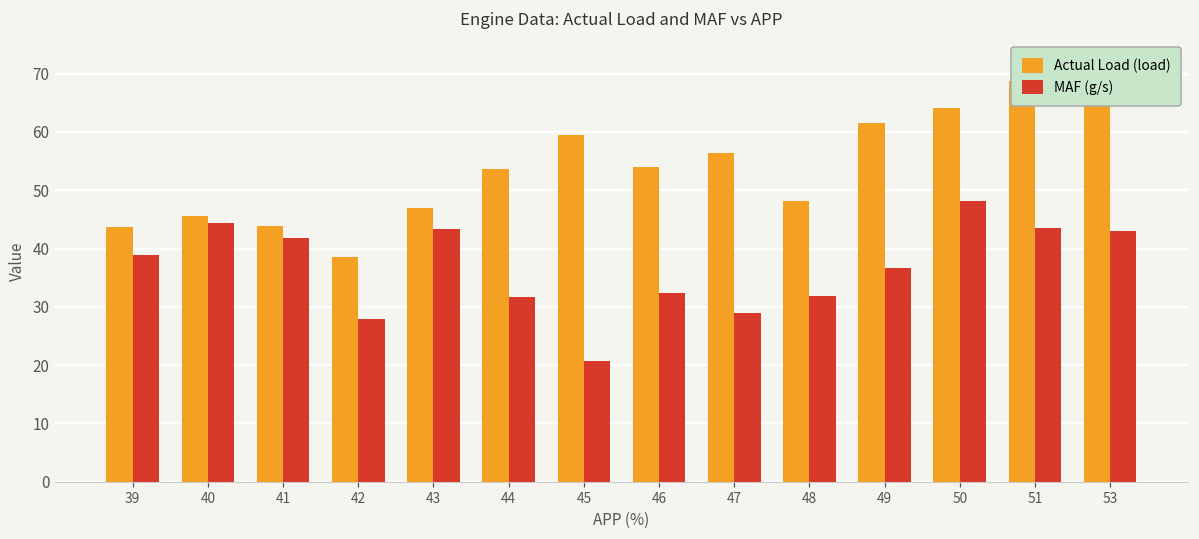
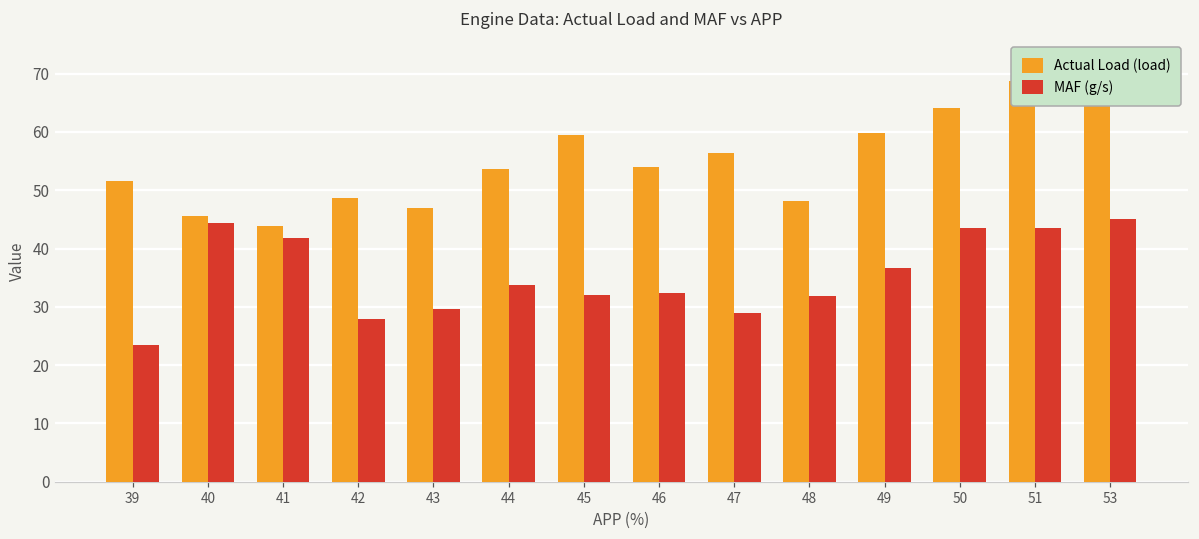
Actual Load (load), 39: 44 -> 52
MAF (g/s), 39: 39 -> 23
Actual Load (load), 42: 38 -> 49
MAF (g/s), 43: 43 -> 30
MAF (g/s), 44: 32 -> 34
MAF (g/s), 45: 21 -> 32
Actual Load (load), 49: 62 -> 60
MAF (g/s), 50: 48 -> 43
MAF (g/s), 53: 43 -> 45
